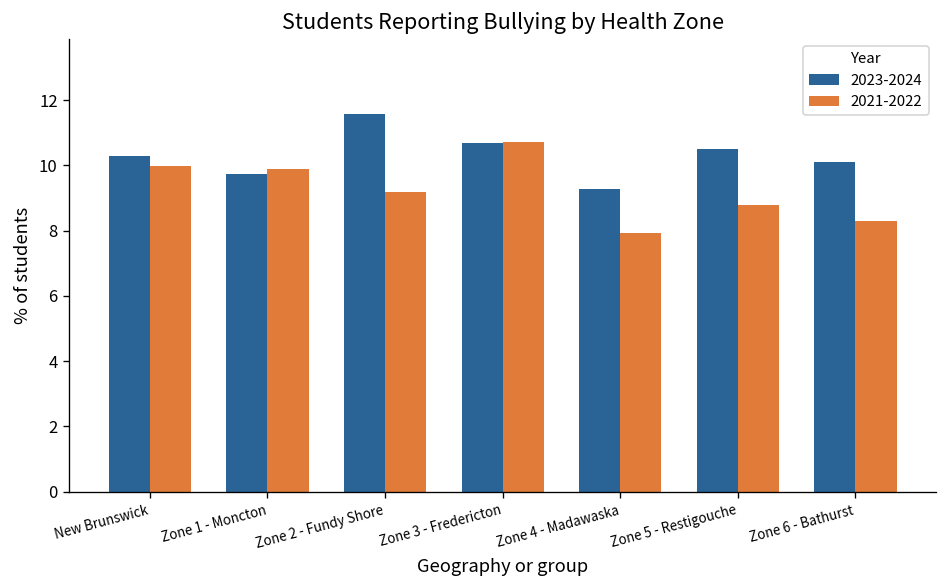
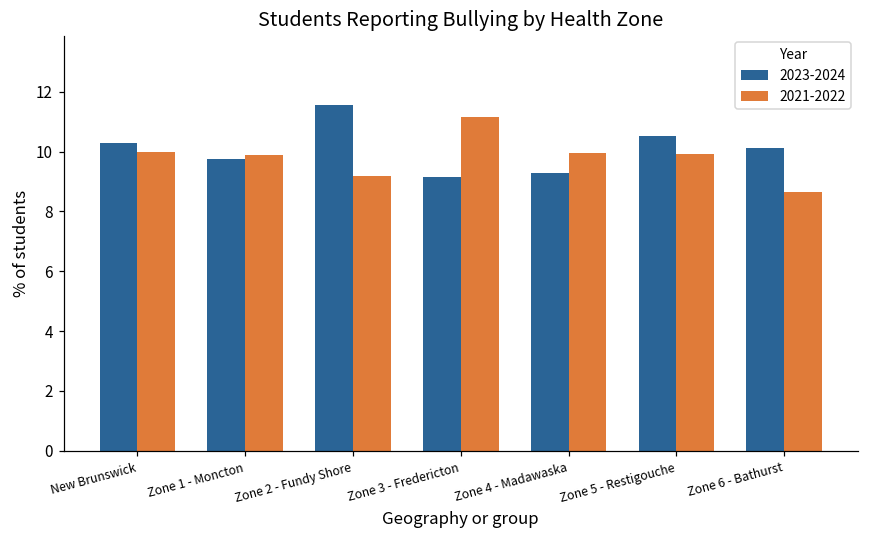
2023-2024, Zone 3 - Fredericton: 10.7 -> 9.1
2021-2022, Zone 3 - Fredericton: 10.7 -> 11.1
2021-2022, Zone 4 - Madawaska: 7.9 -> 9.9
2021-2022, Zone 5 - Restigouche: 8.8 -> 9.9
2021-2022, Zone 6 - Bathurst: 8.3 -> 8.6
